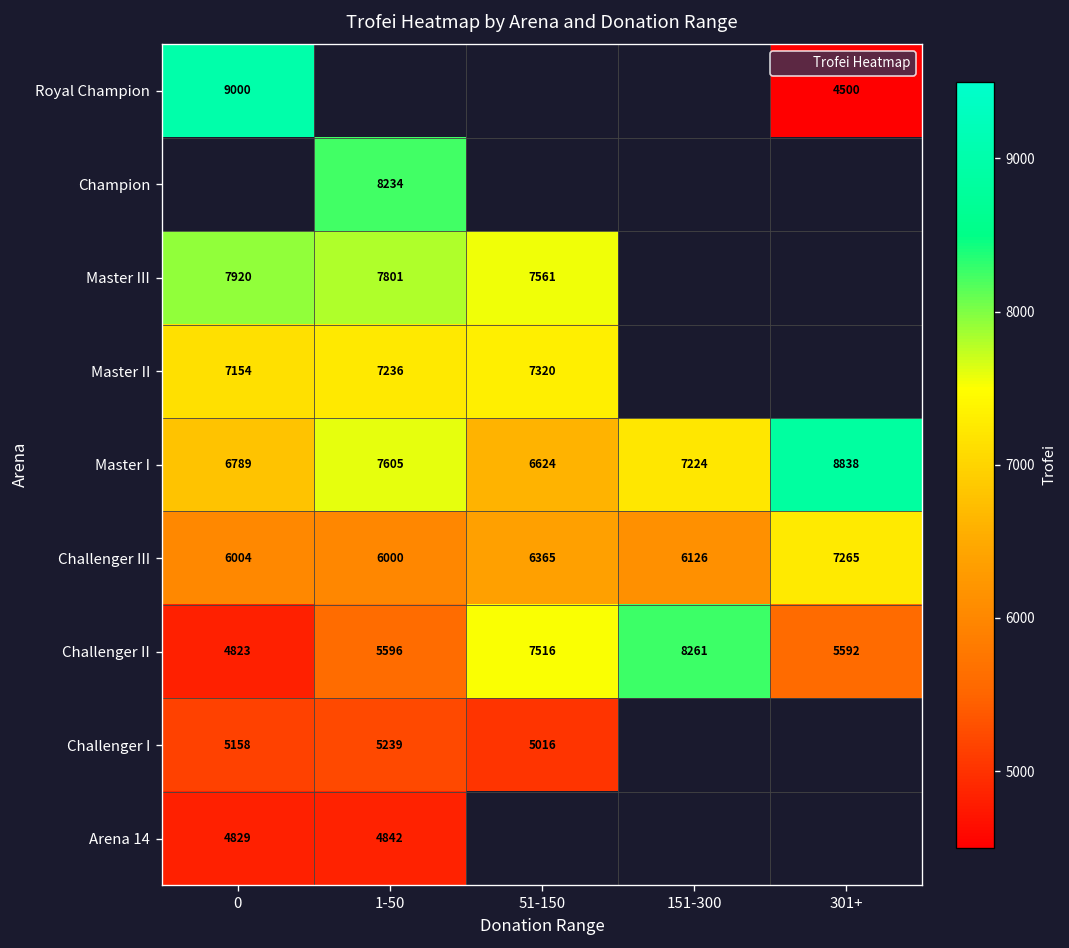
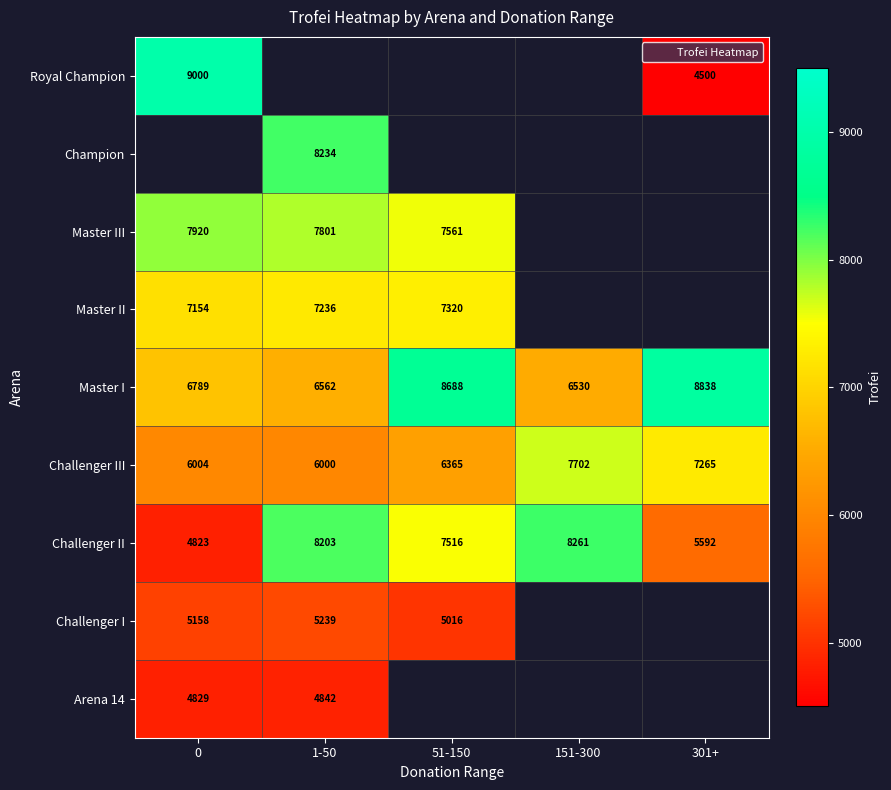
Master I, 1-50: 7605 -> 6562
Master I, 51-150: 6624 -> 8688
Master I, 151-300: 7224 -> 6530
Challenger III, 151-300: 6126 -> 7702
Challenger II, 1-50: 5596 -> 8203
